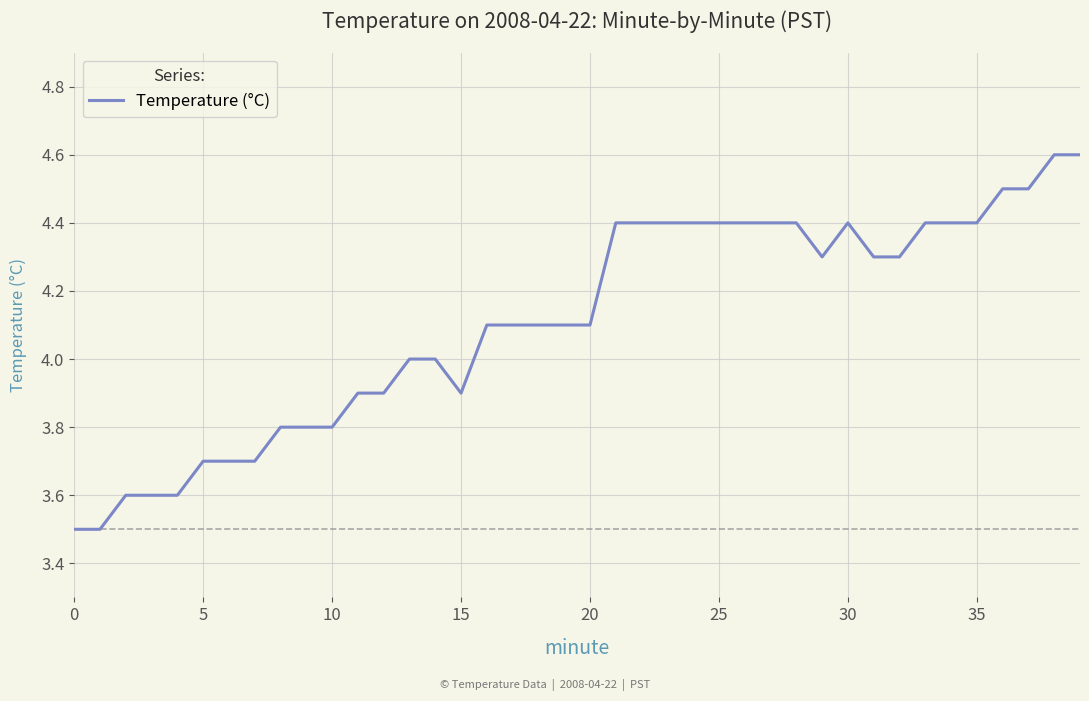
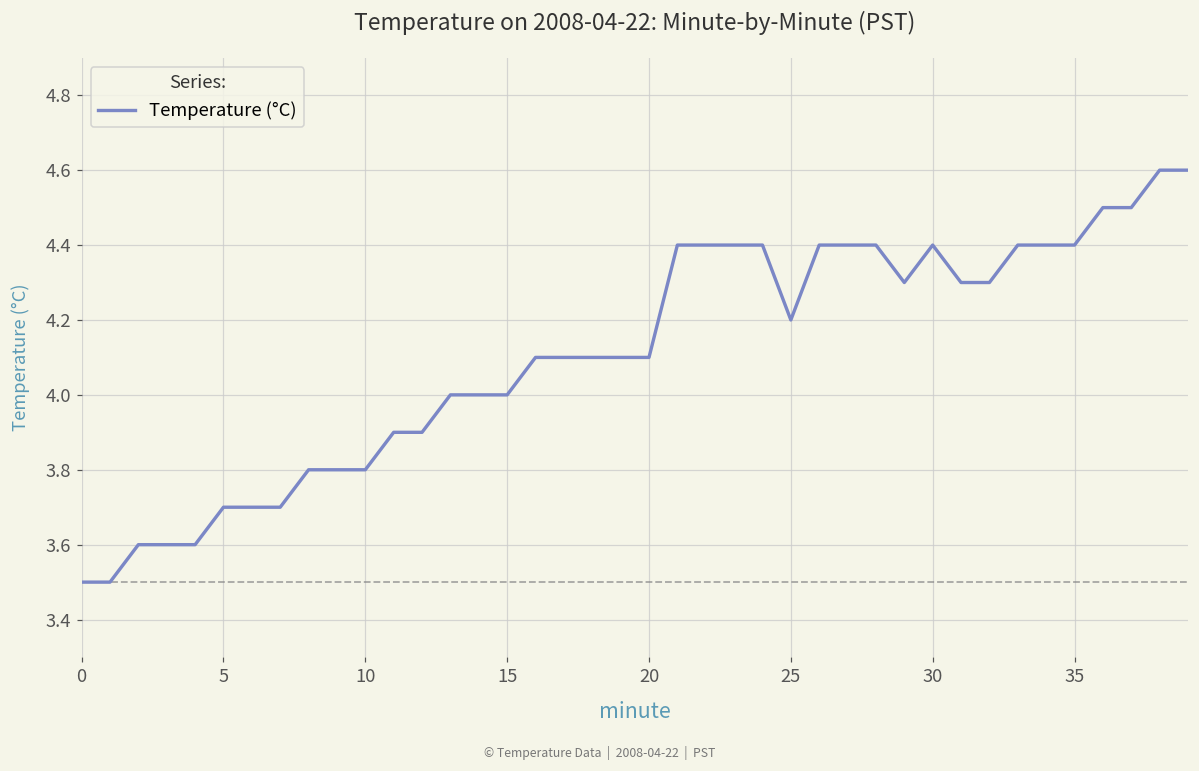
15: 3.9 -> 4.0
25: 4.4 -> 4.2
